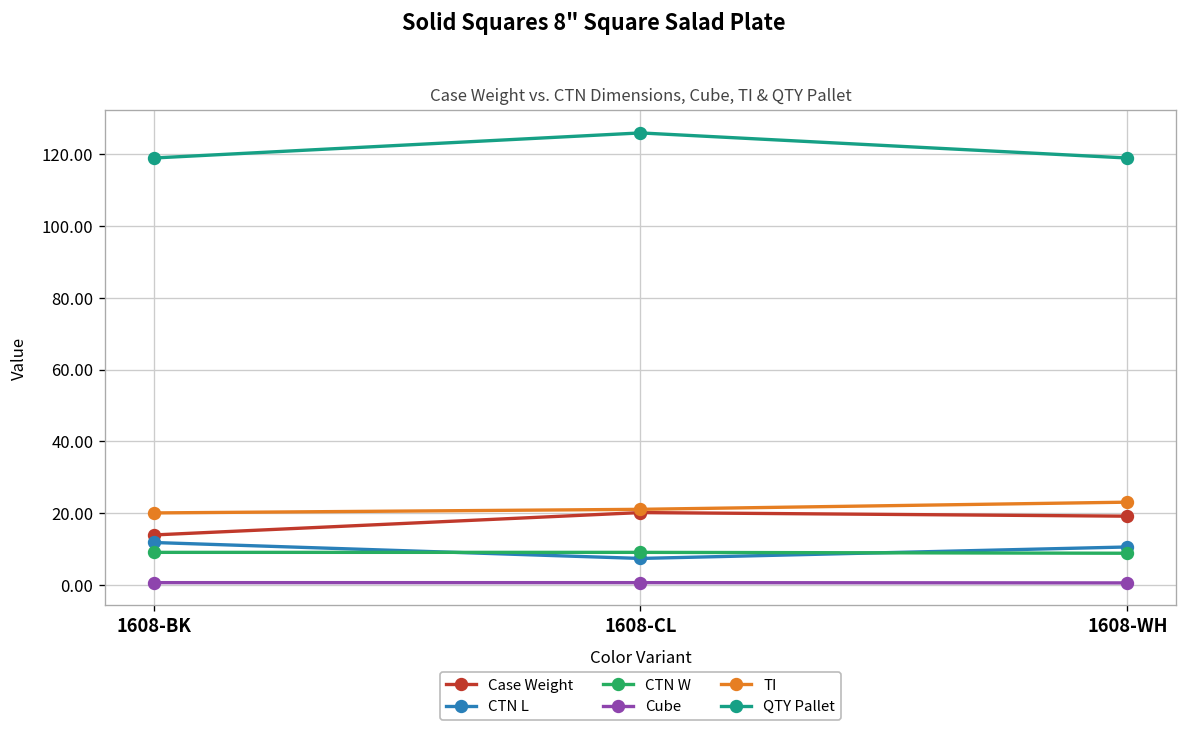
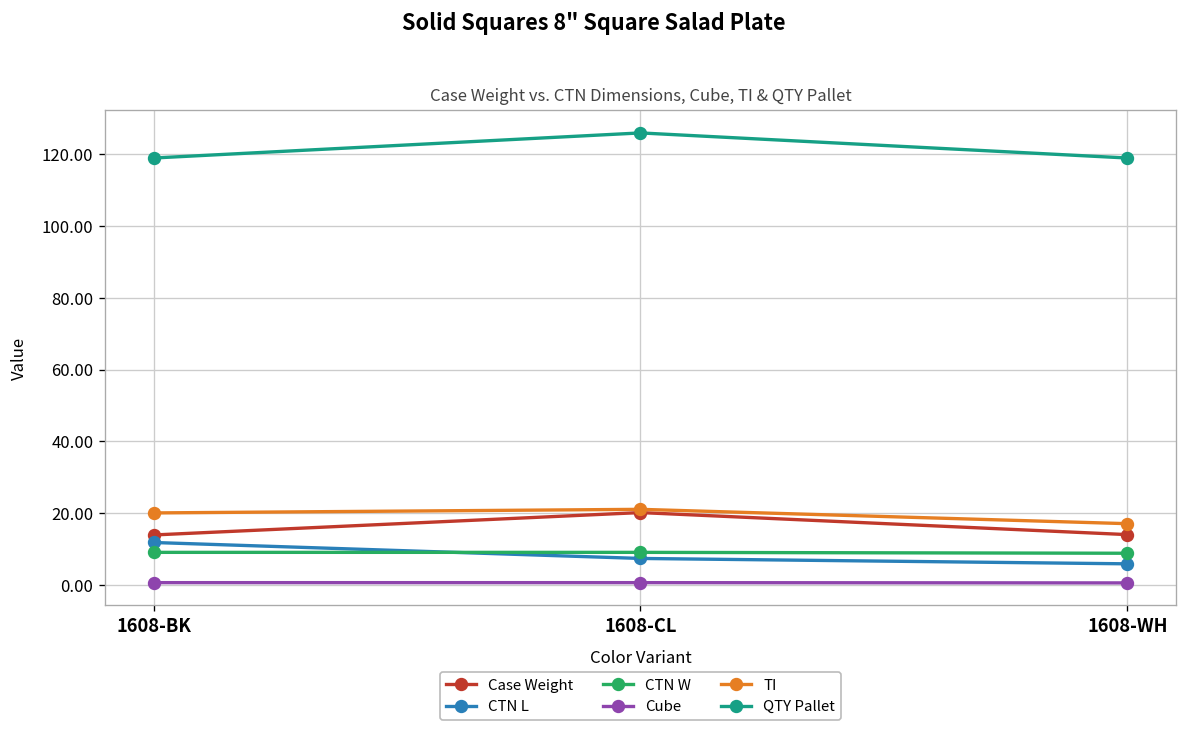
Case Weight, 1608-WH: 19 -> 14
CTN L, 1608-WH: 11 -> 6
TI, 1608-WH: 23 -> 17
